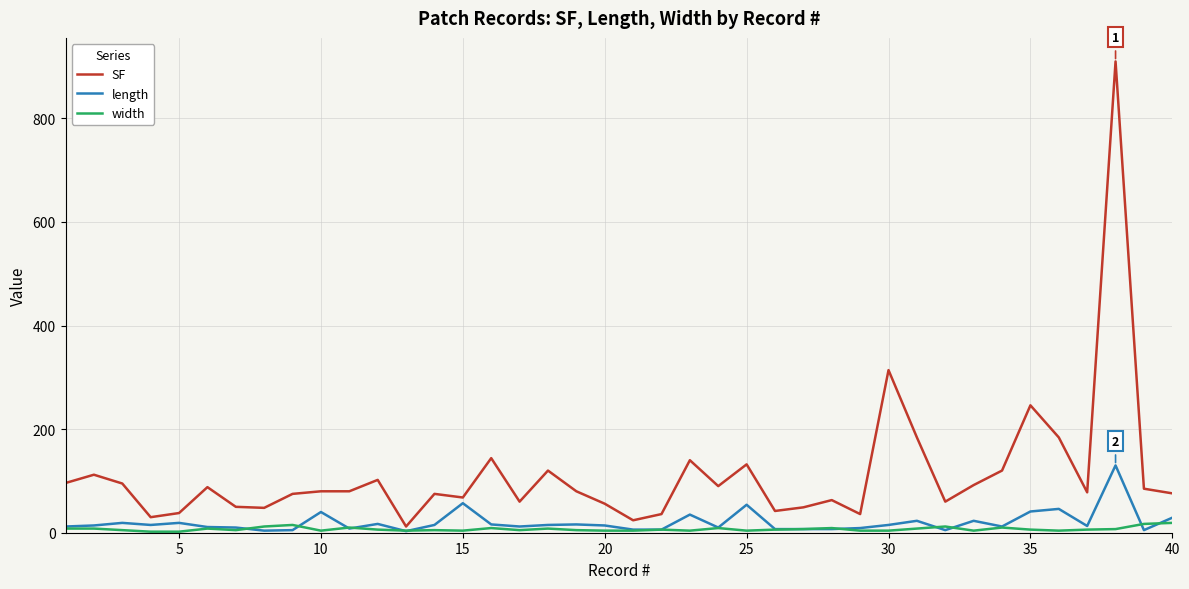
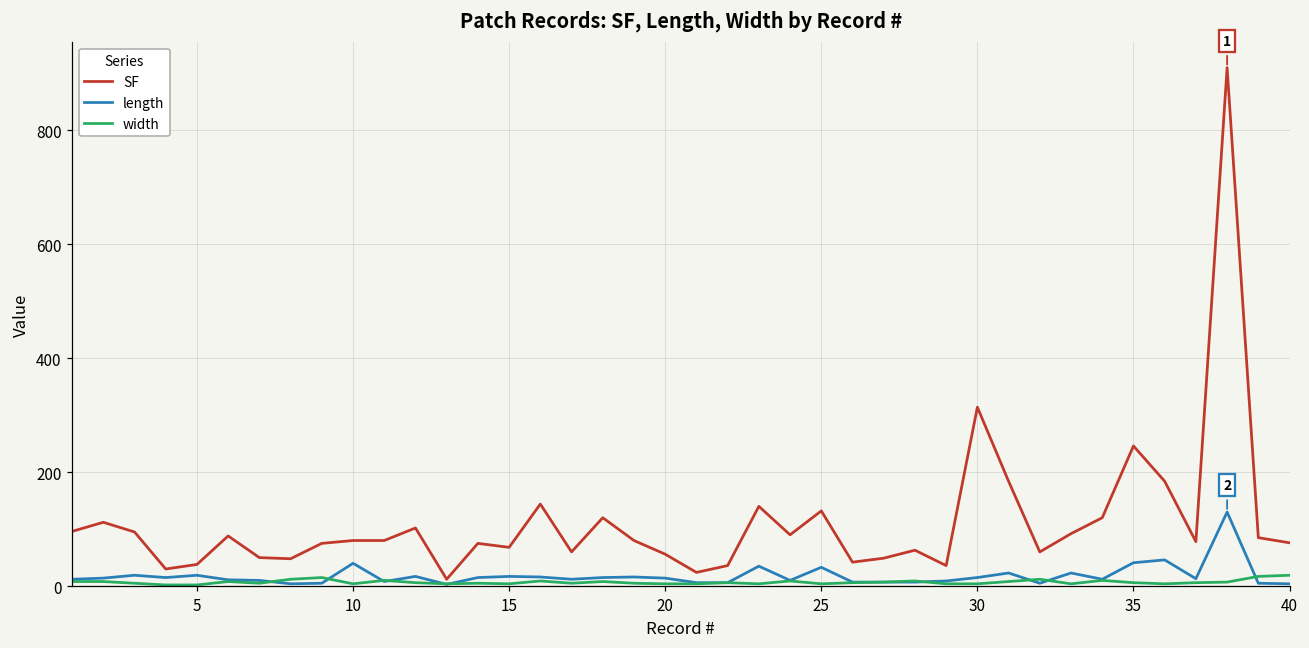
length, 15: 60 -> 20
length, 25: 50 -> 30
length, 40: 30 -> 0
